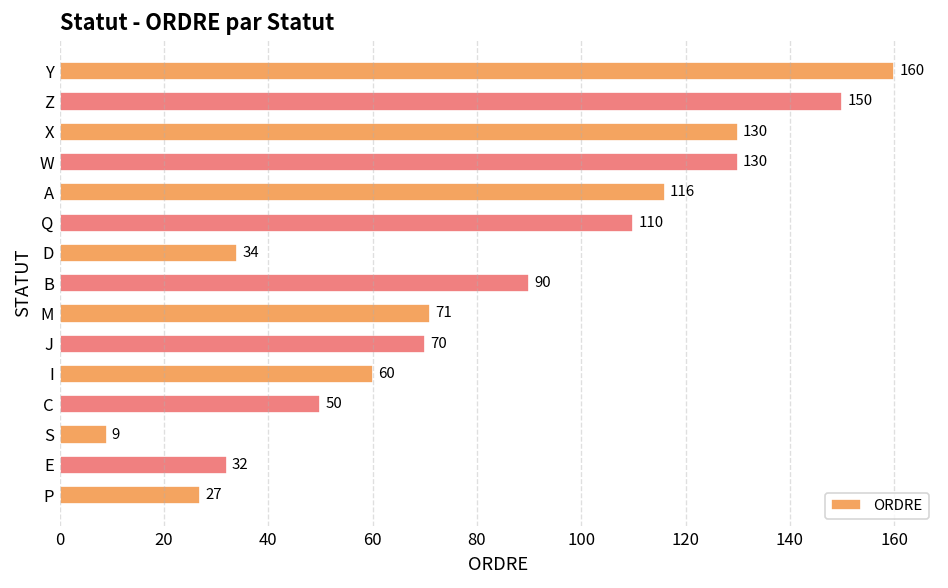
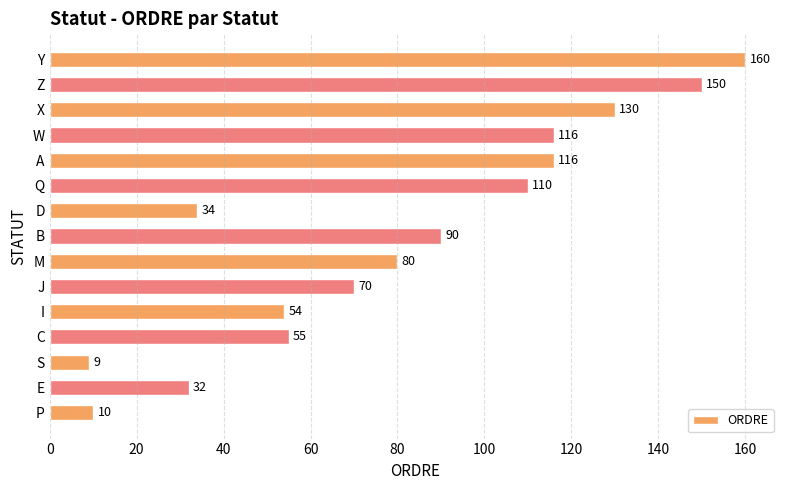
W: 130 -> 116
M: 71 -> 80
I: 60 -> 54
C: 50 -> 55
P: 27 -> 10
